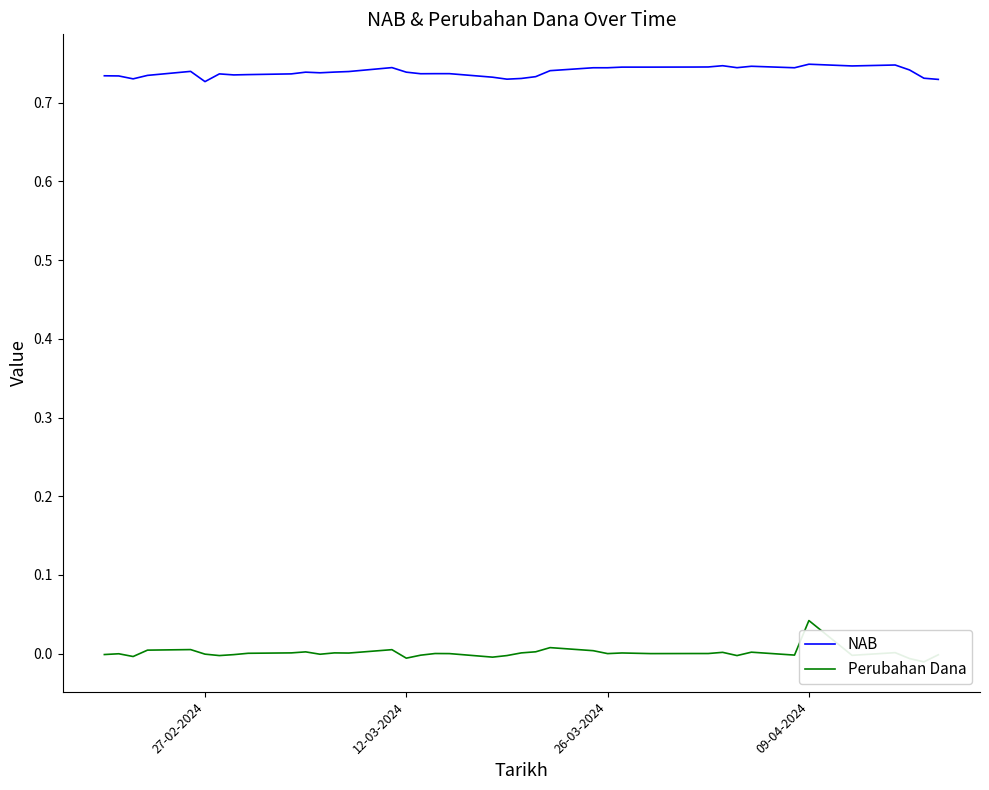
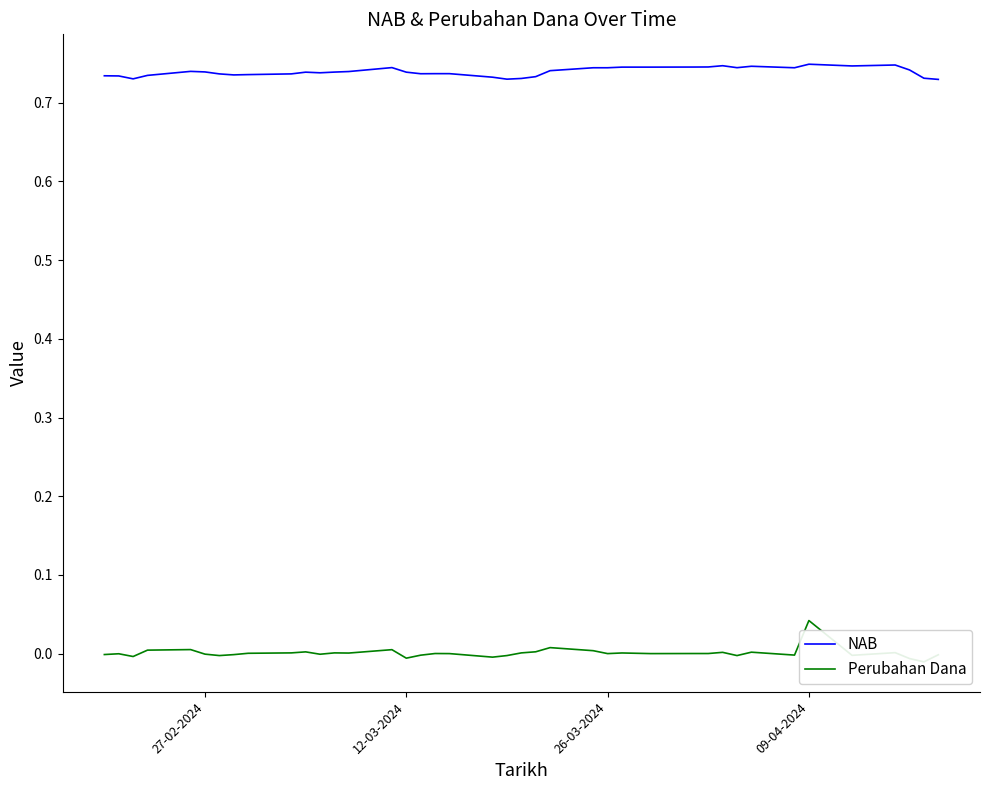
NAB, 27-02-2024: 0.73 -> 0.74
